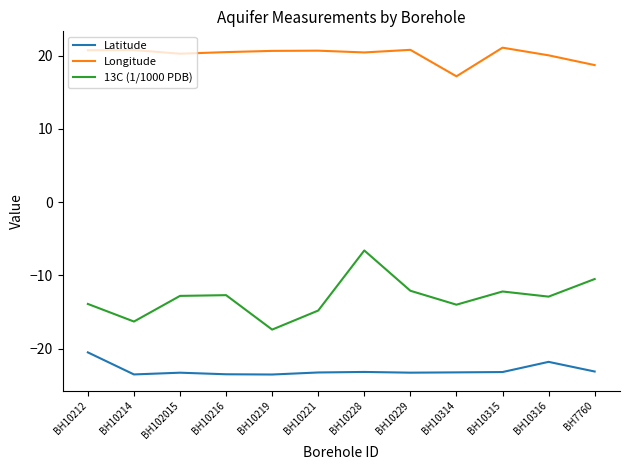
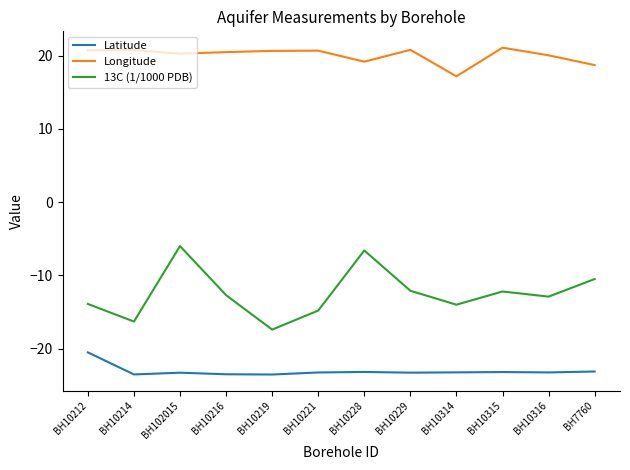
13C (1/1000 PDB), BH102015: -13 -> -6
Longitude, BH10228: 20 -> 19
Latitude, BH10316: -22 -> -23
